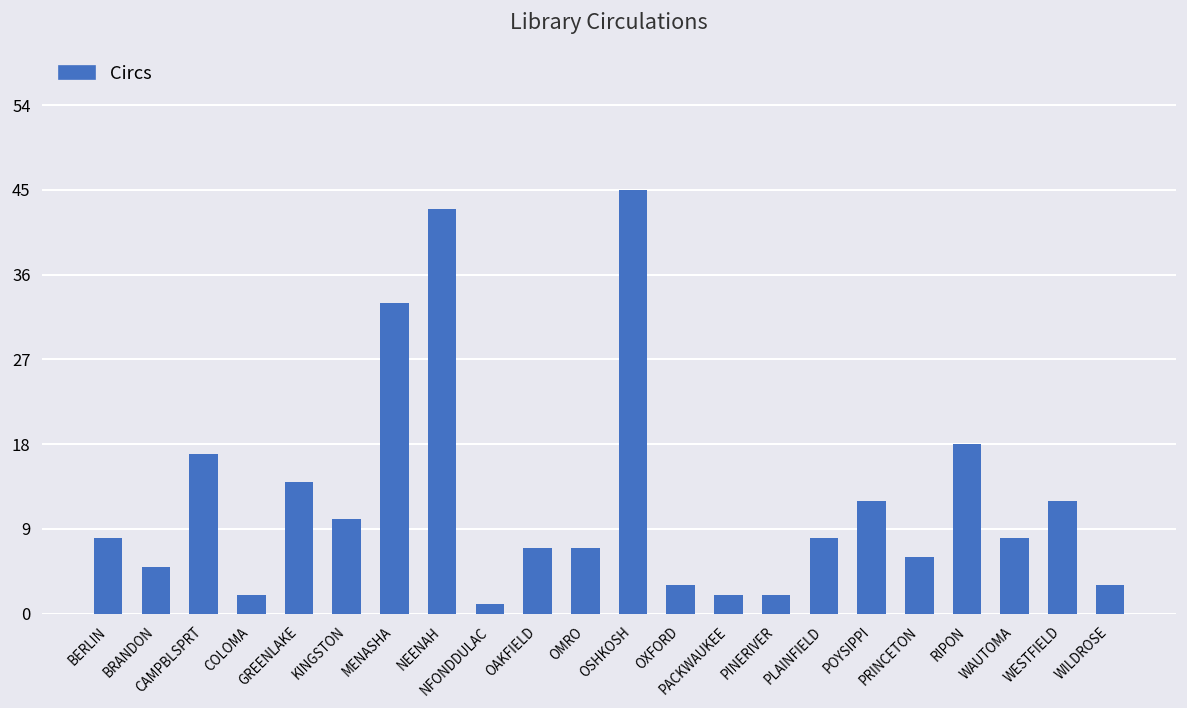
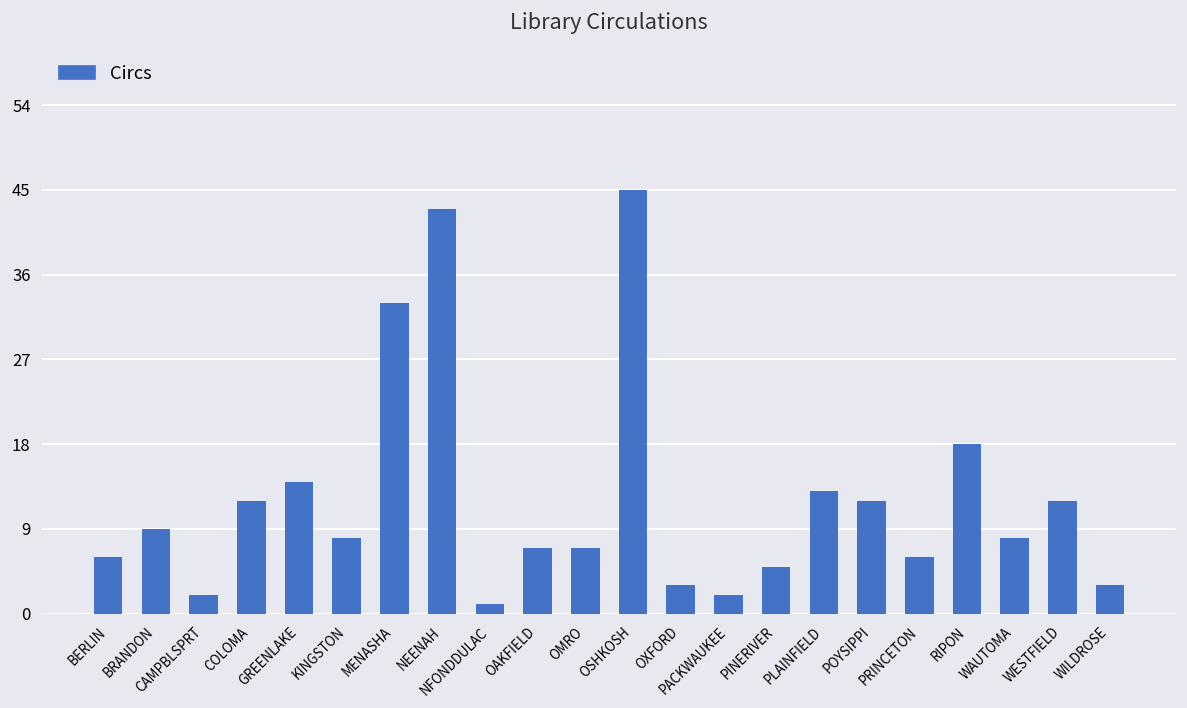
BERLIN: 8 -> 6
BRANDON: 5 -> 9
CAMPBLSPRT: 17 -> 2
COLOMA: 2 -> 12
KINGSTON: 10 -> 8
PINERIVER: 2 -> 5
PLAINFIELD: 8 -> 13
